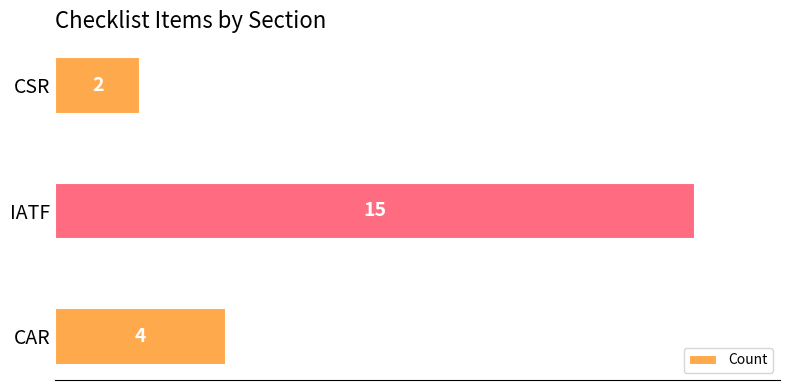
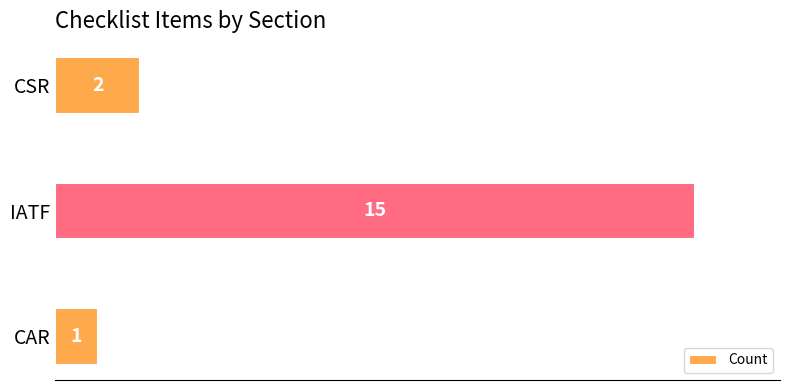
CAR: 4 -> 1
